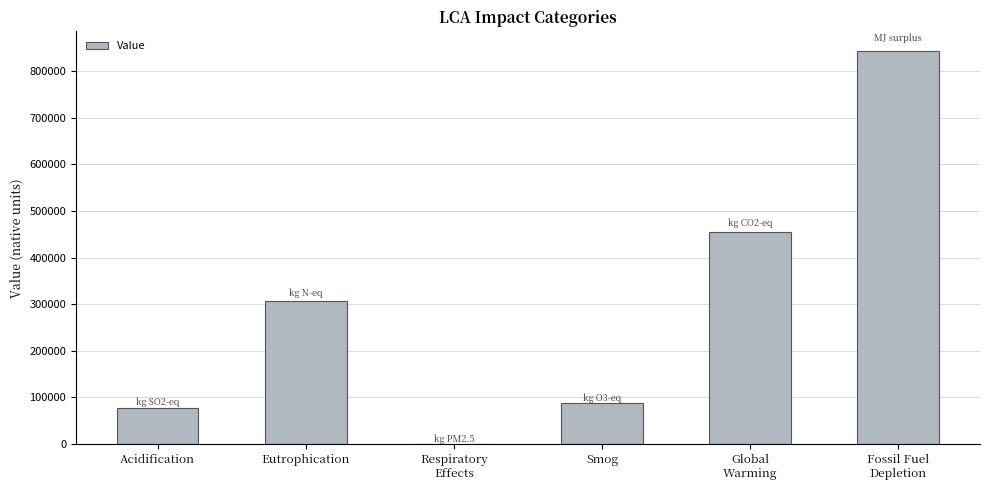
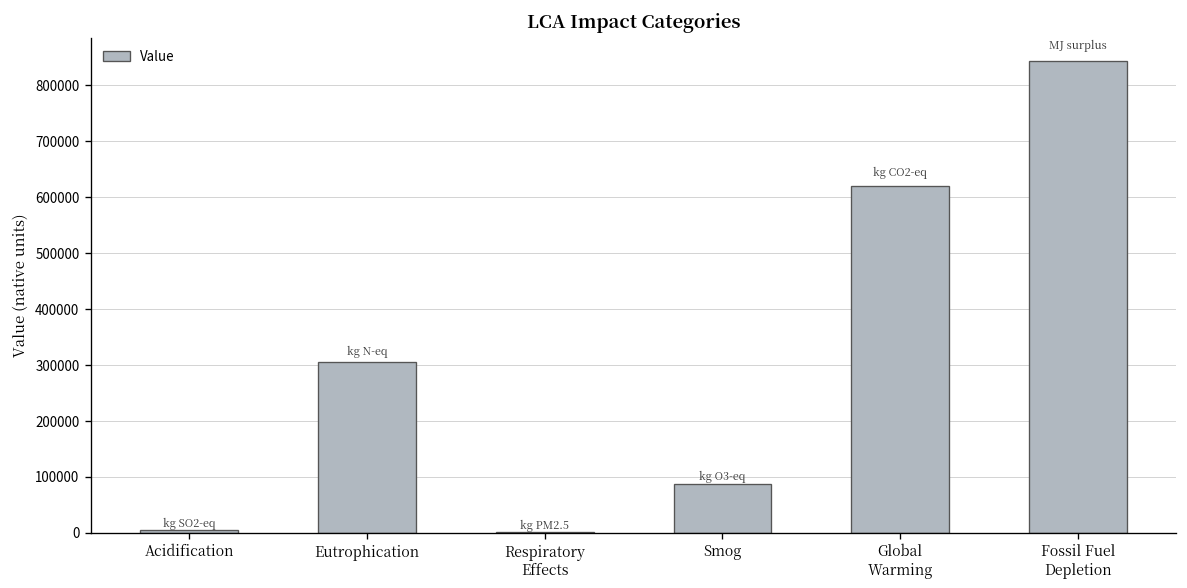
Acidification: 80000 -> 0
Global Warming: 450000 -> 620000
